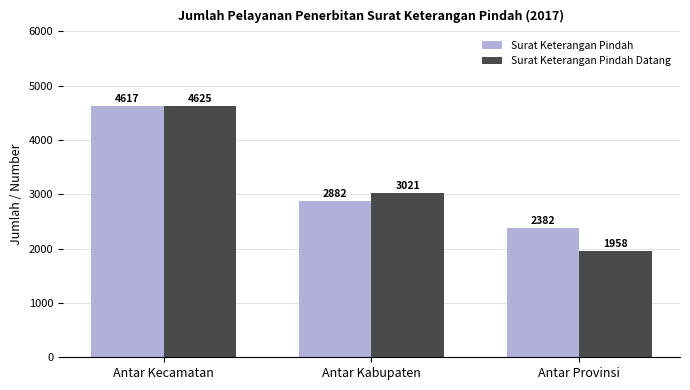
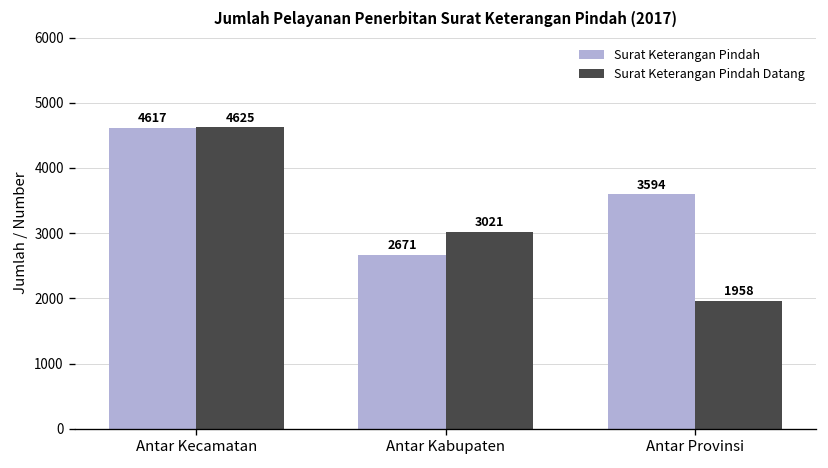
Surat Keterangan Pindah, Antar Kabupaten: 2882 -> 2671
Surat Keterangan Pindah, Antar Provinsi: 2382 -> 3594
